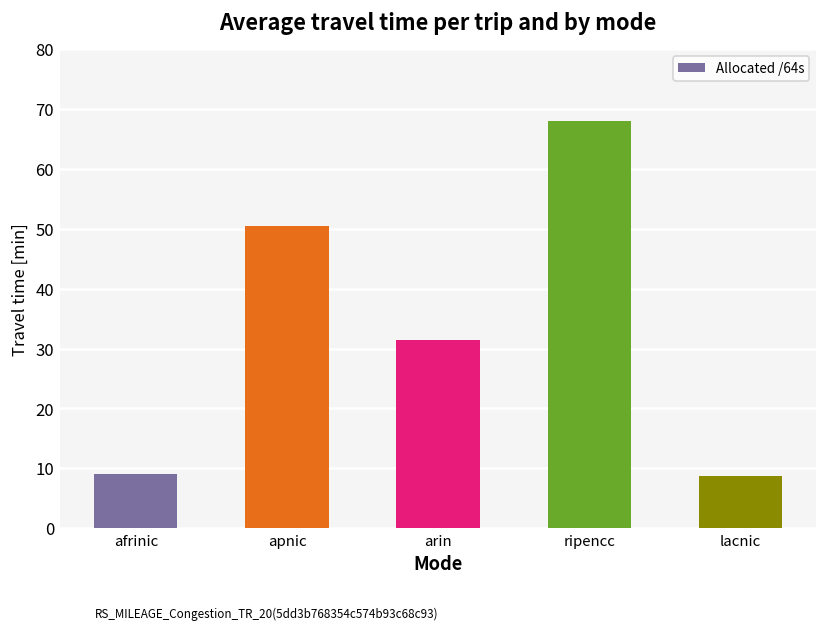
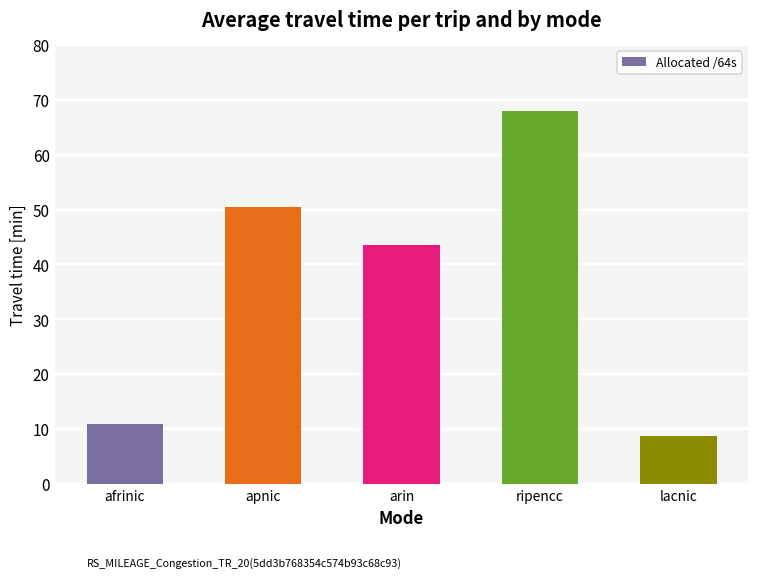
afrinic: 9 -> 11
arin: 31 -> 43
